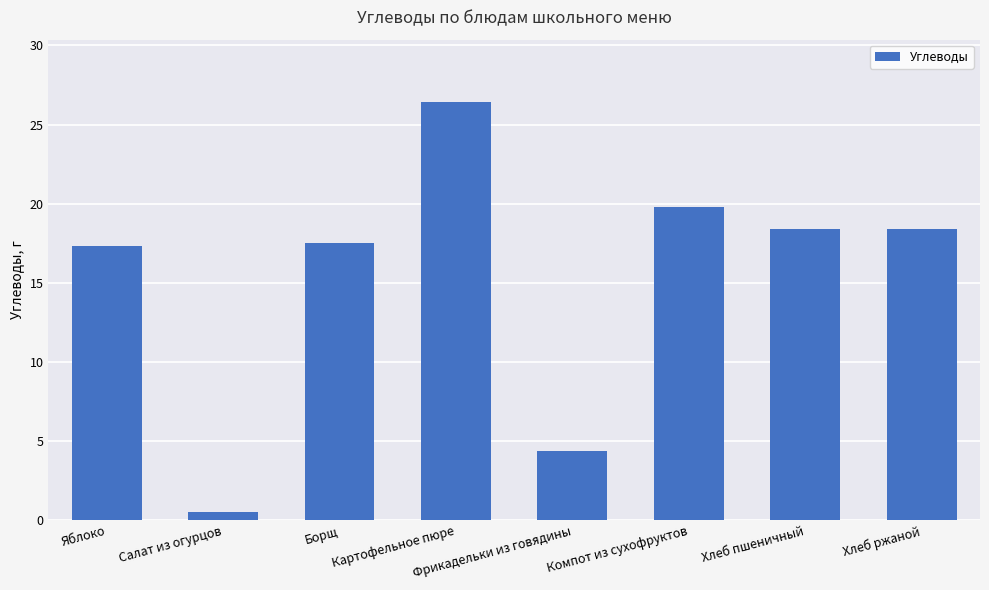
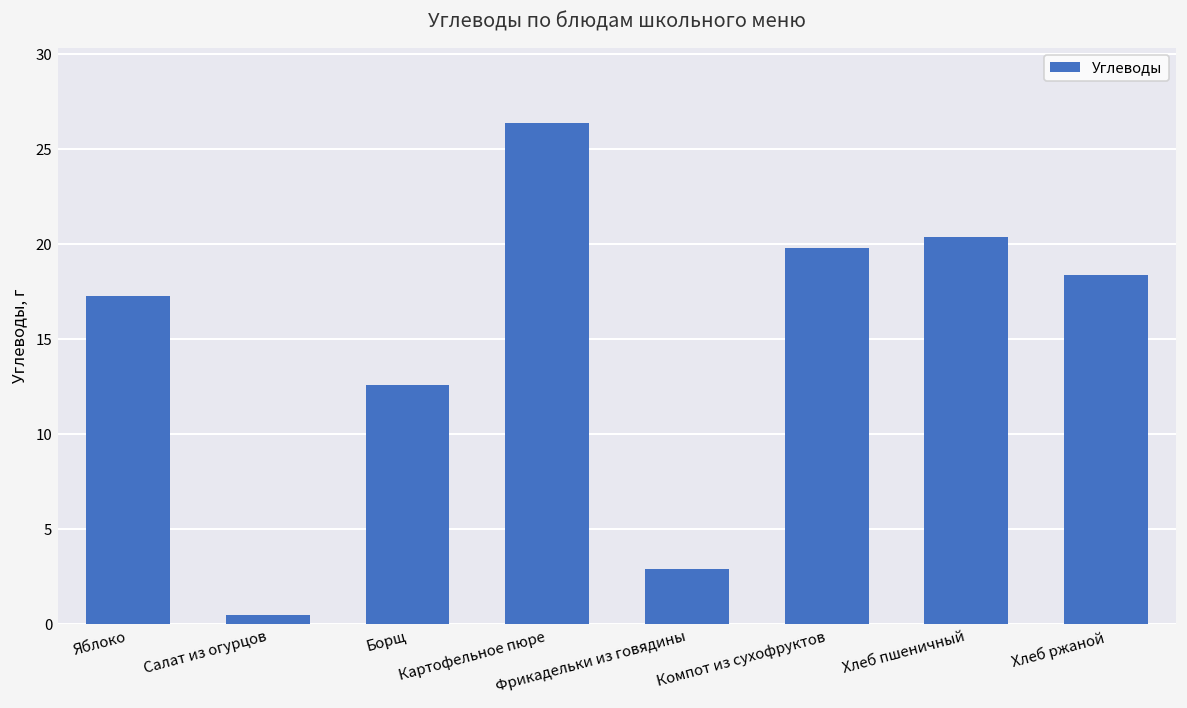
Борщ: 17.5 -> 12.6
Фрикадельки из говядины: 4.4 -> 2.9
Хлеб пшеничный: 18.4 -> 20.4
